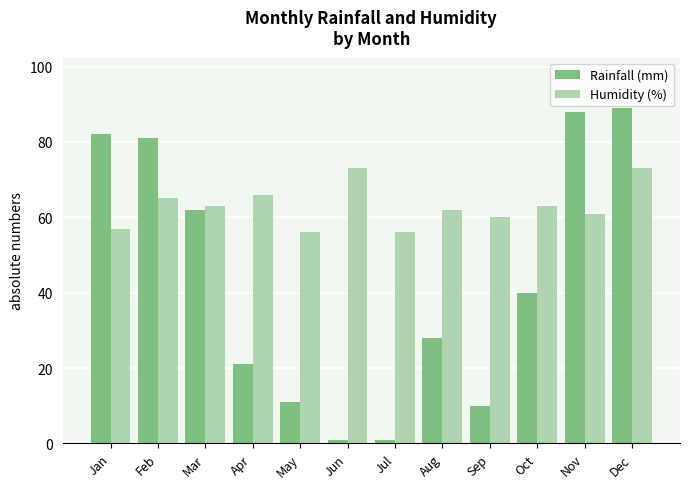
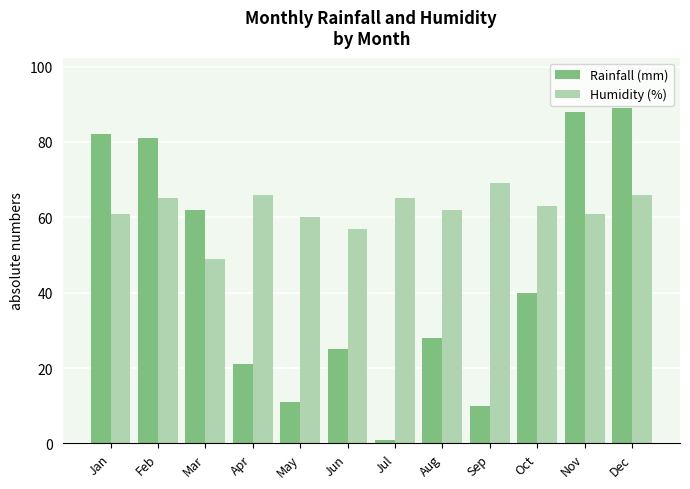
Humidity (%), Jan: 57 -> 61
Humidity (%), Mar: 63 -> 49
Humidity (%), May: 56 -> 60
Rainfall (mm), Jun: 1 -> 25
Humidity (%), Jun: 73 -> 57
Humidity (%), Jul: 56 -> 65
Humidity (%), Sep: 60 -> 69
Humidity (%), Dec: 73 -> 66
